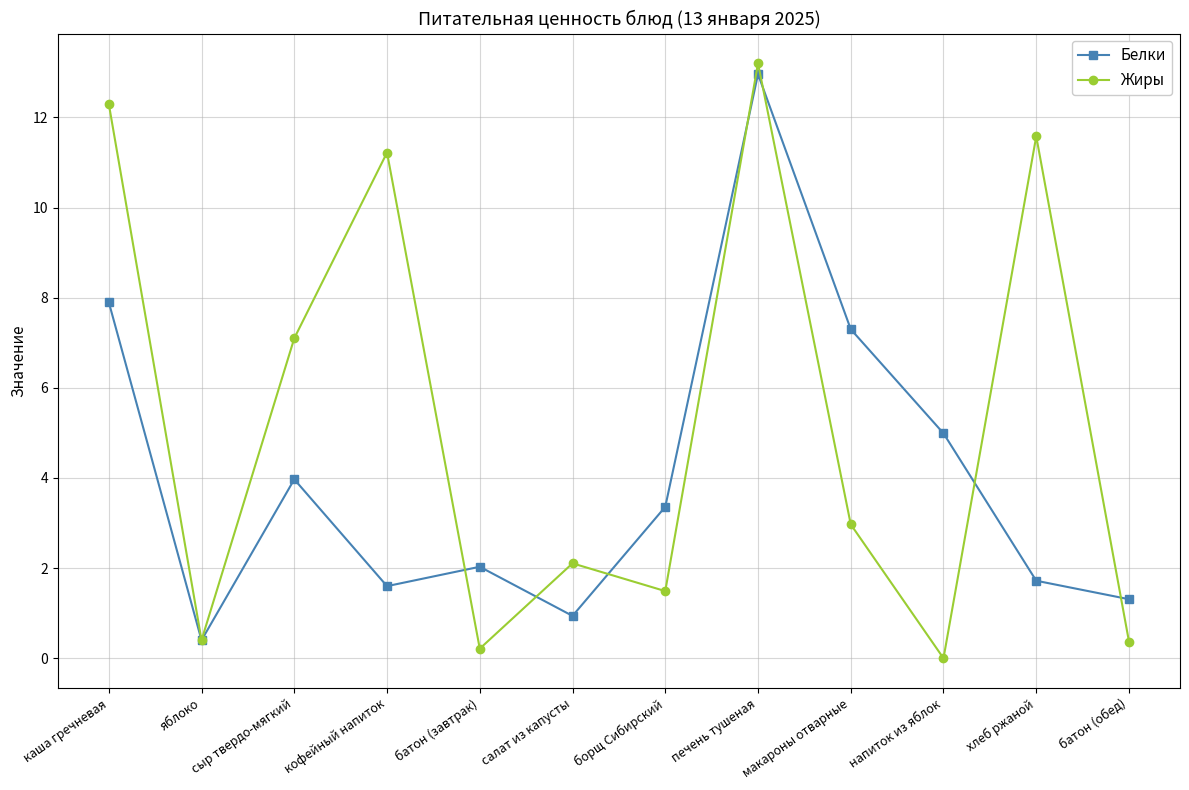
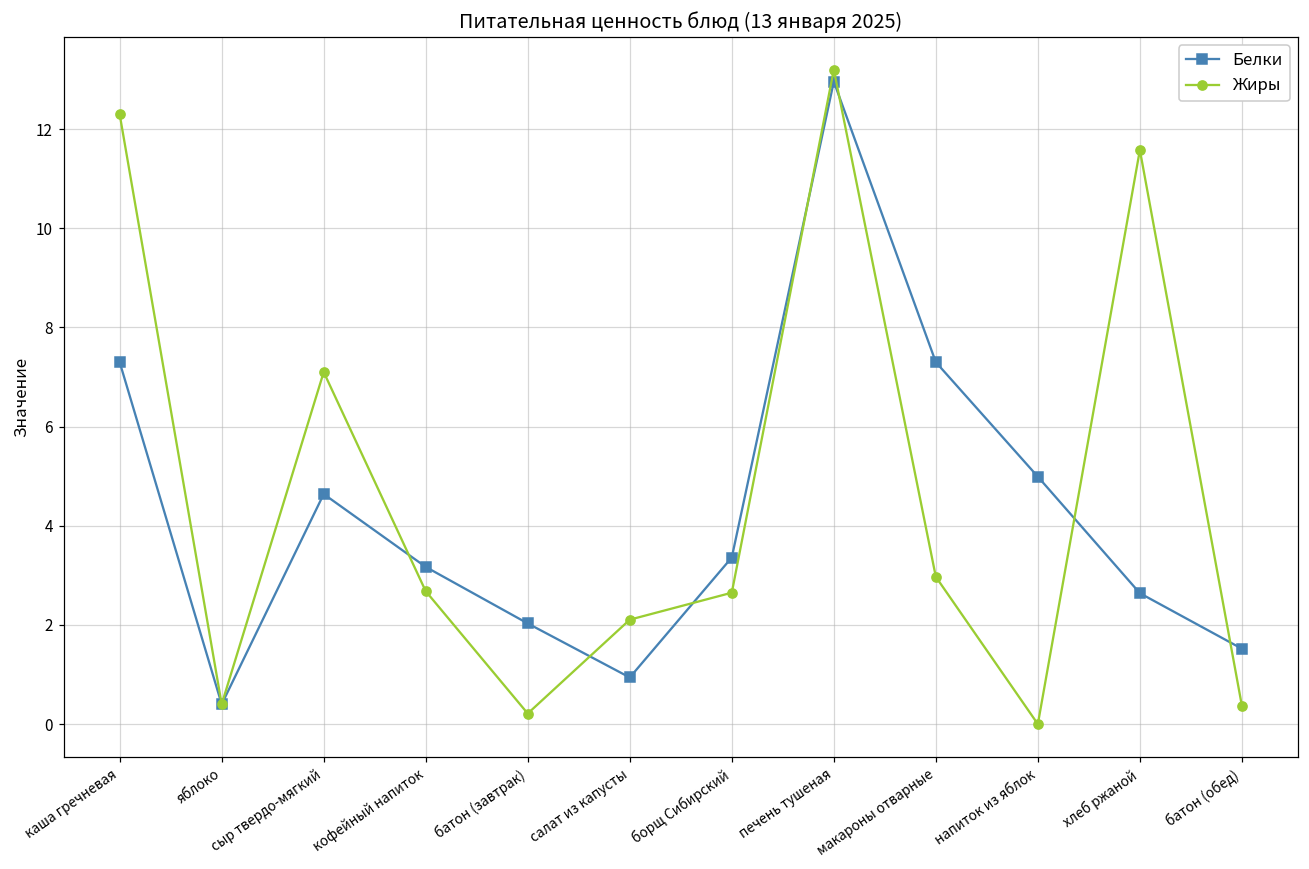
Белки, каша гречневая: 7.9 -> 7.3
Белки, сыр твердо-мягкий: 4.0 -> 4.6
Белки, кофейный напиток: 1.6 -> 3.2
Жиры, кофейный напиток: 11.2 -> 2.7
Жиры, борщ Сибирский: 1.5 -> 2.7
Белки, хлеб ржаной: 1.7 -> 2.6
Белки, батон (обед): 1.3 -> 1.5
